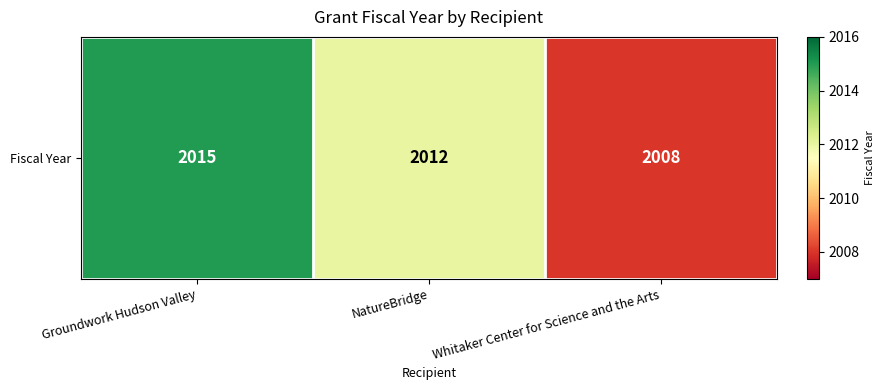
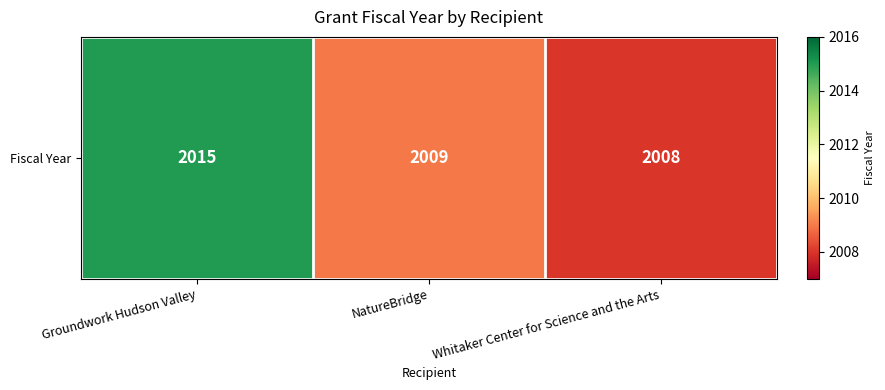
Fiscal Year, NatureBridge: 2012 -> 2009
